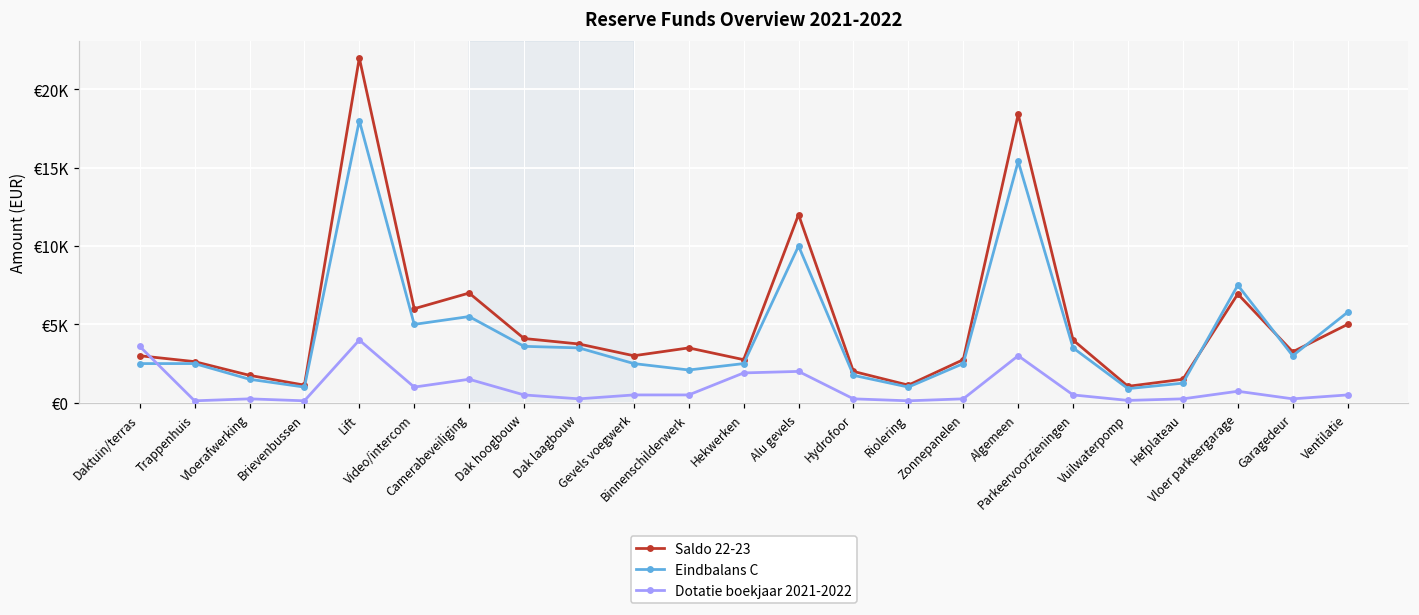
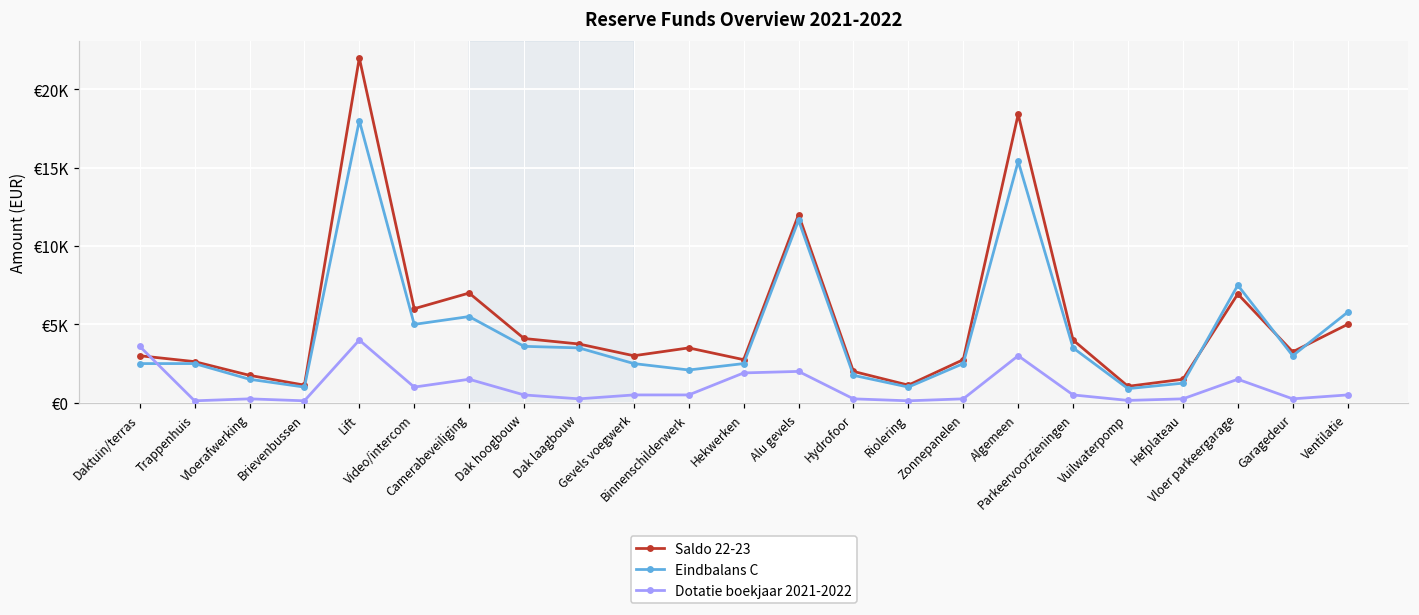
Eindbalans C, Alu gevels: €10000 -> €11600
Dotatie boekjaar 2021-2022, Vloer parkeergarage: €700 -> €1500
